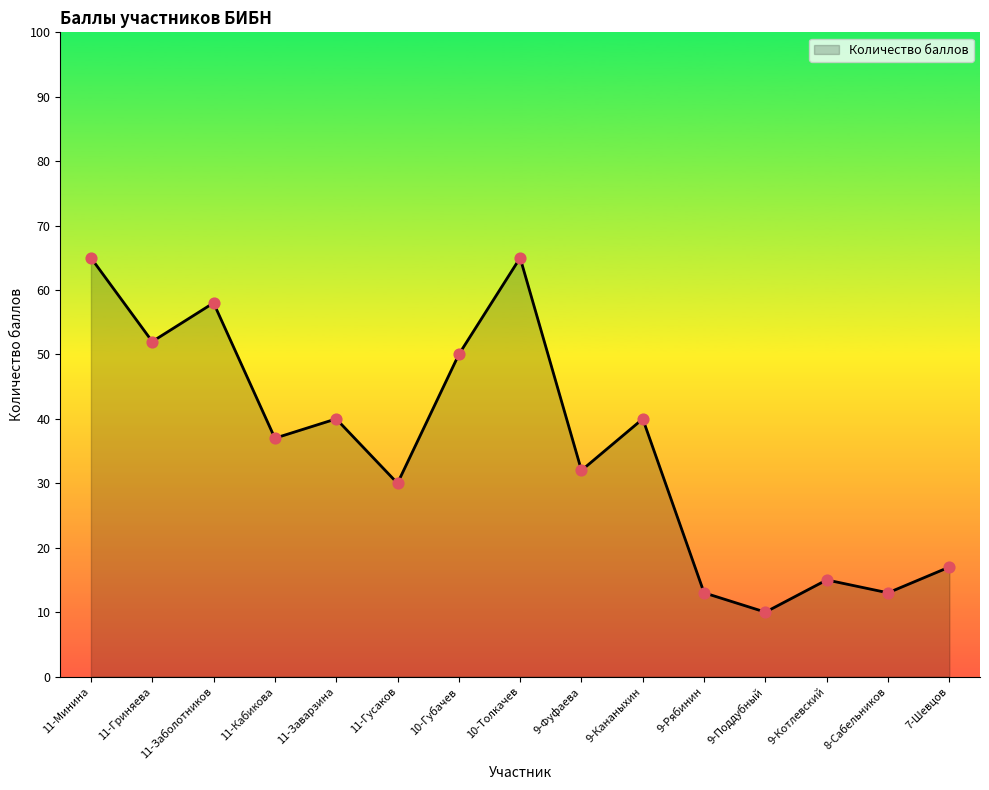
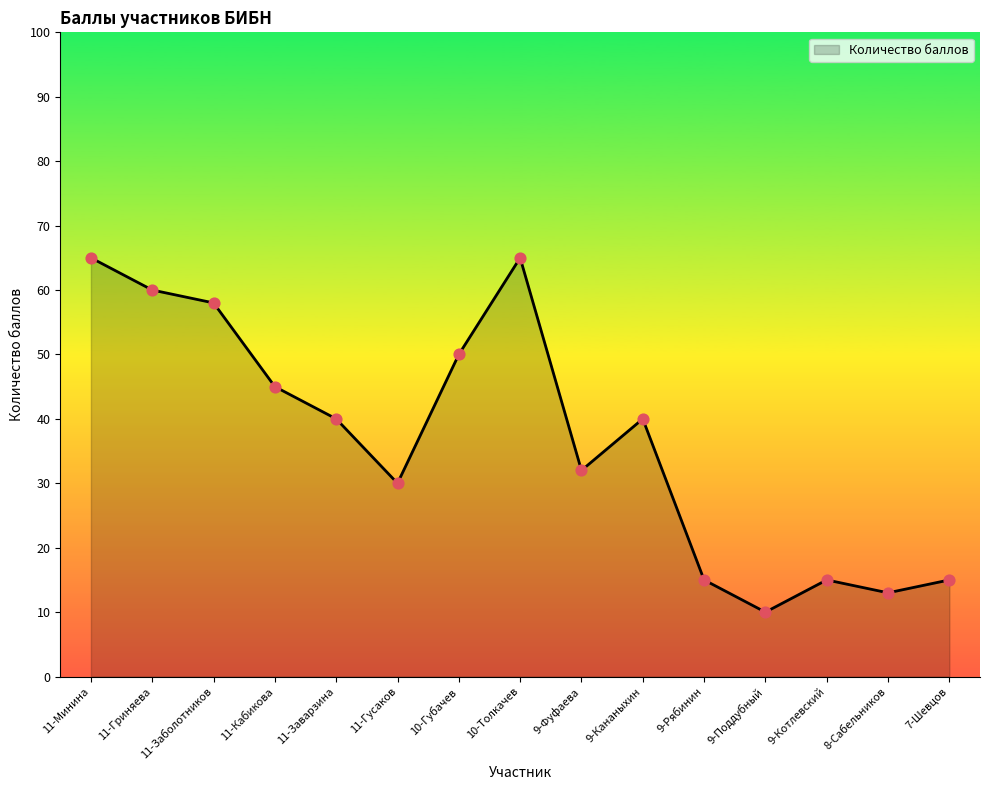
11-Гриняева: 52 -> 60
11-Кабикова: 37 -> 45
9-Рябинин: 13 -> 15
7-Шевцов: 17 -> 15
